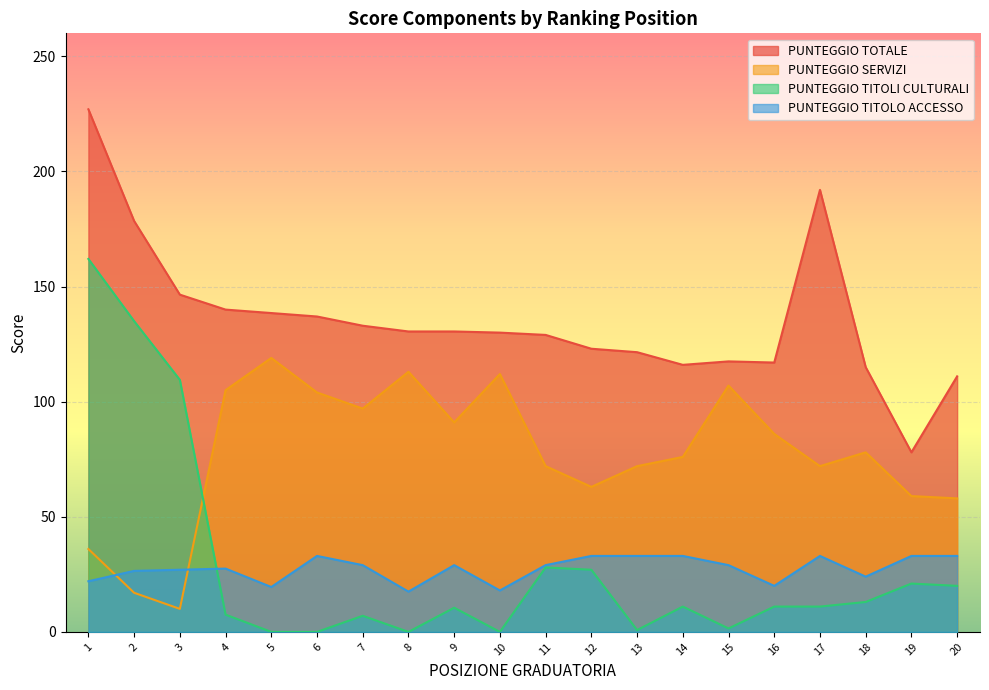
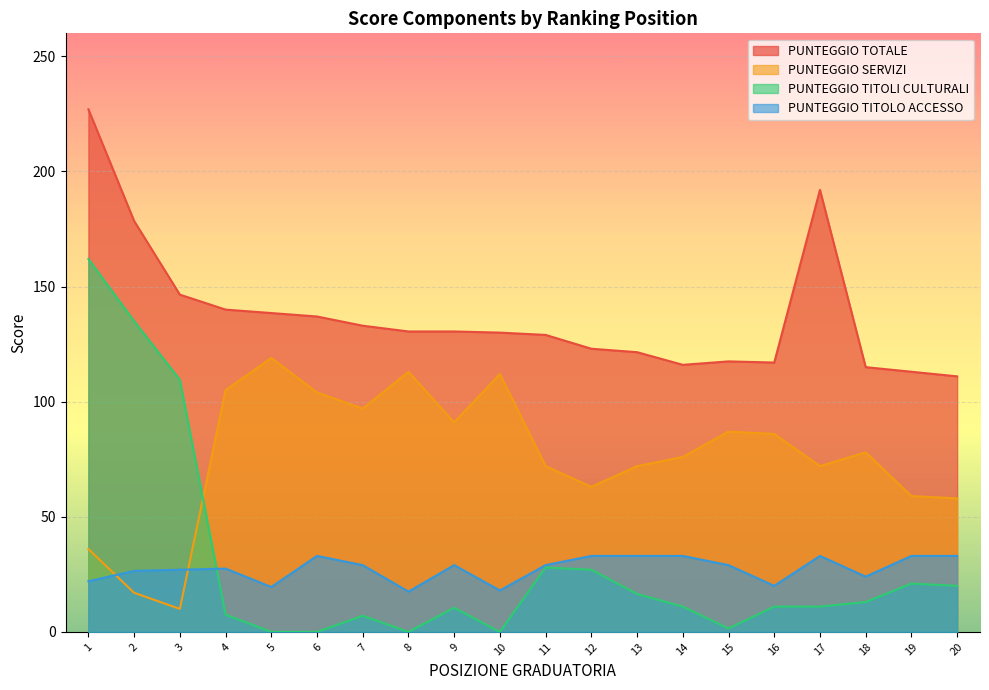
PUNTEGGIO TITOLI CULTURALI, 13: 1 -> 17
PUNTEGGIO SERVIZI, 15: 107 -> 87
PUNTEGGIO TOTALE, 19: 78 -> 113
